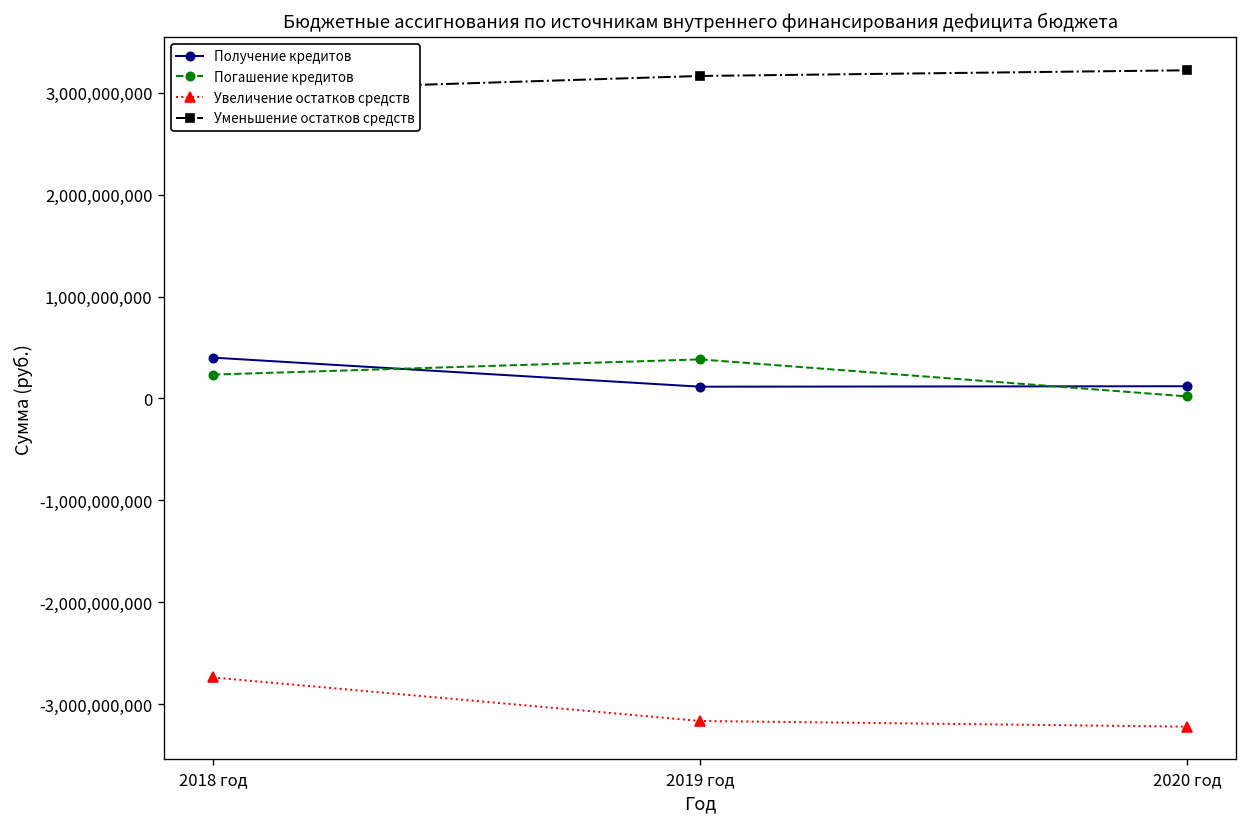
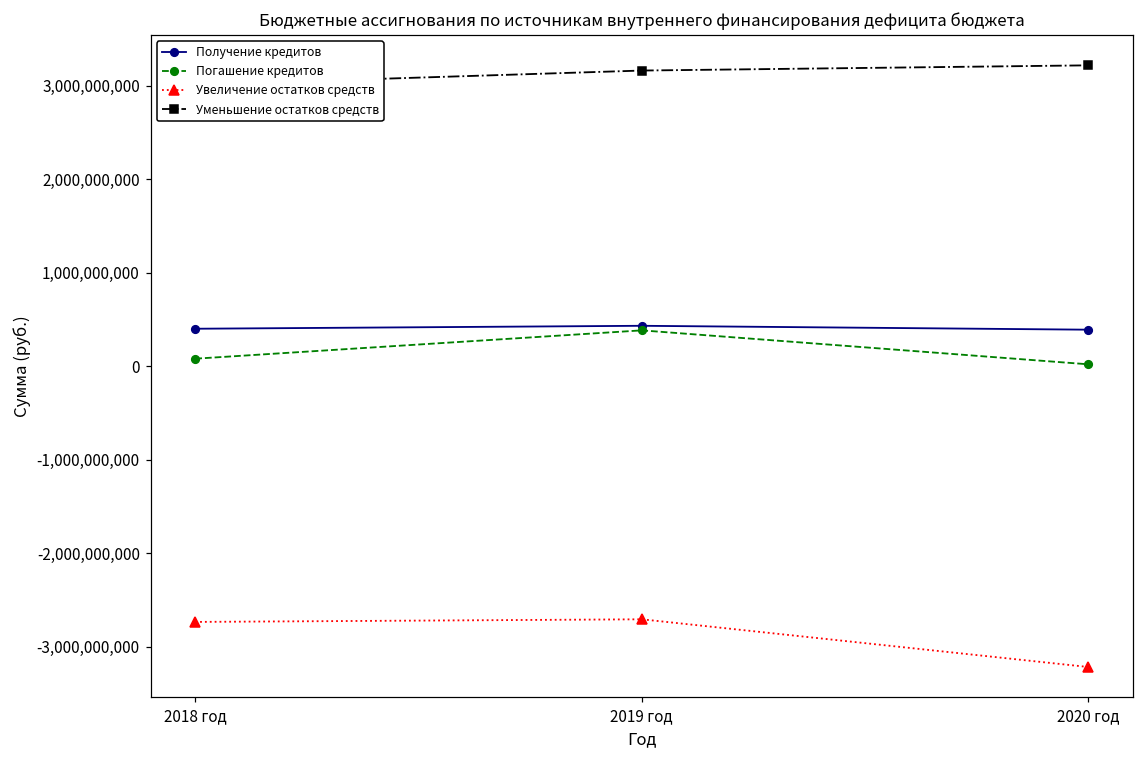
Погашение кредитов, 2018 год: 200,000,000 -> 100,000,000
Получение кредитов, 2019 год: 100,000,000 -> 400,000,000
Увеличение остатков средств, 2019 год: -3,200,000,000 -> -2,700,000,000
Получение кредитов, 2020 год: 100,000,000 -> 400,000,000
